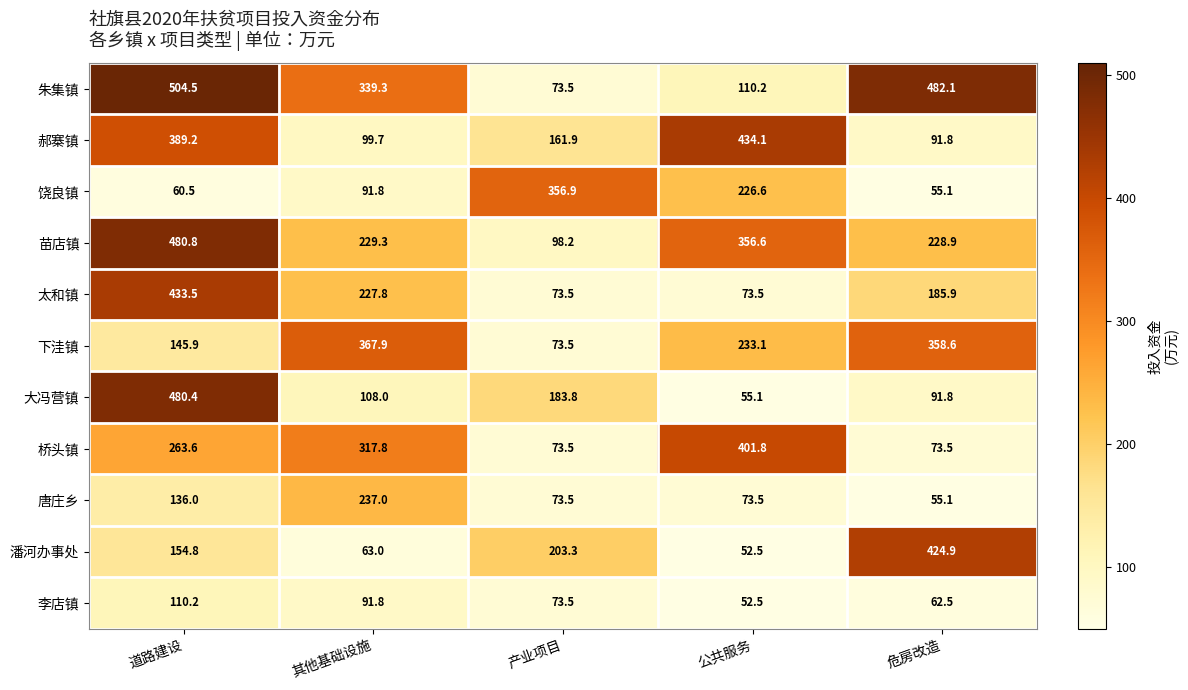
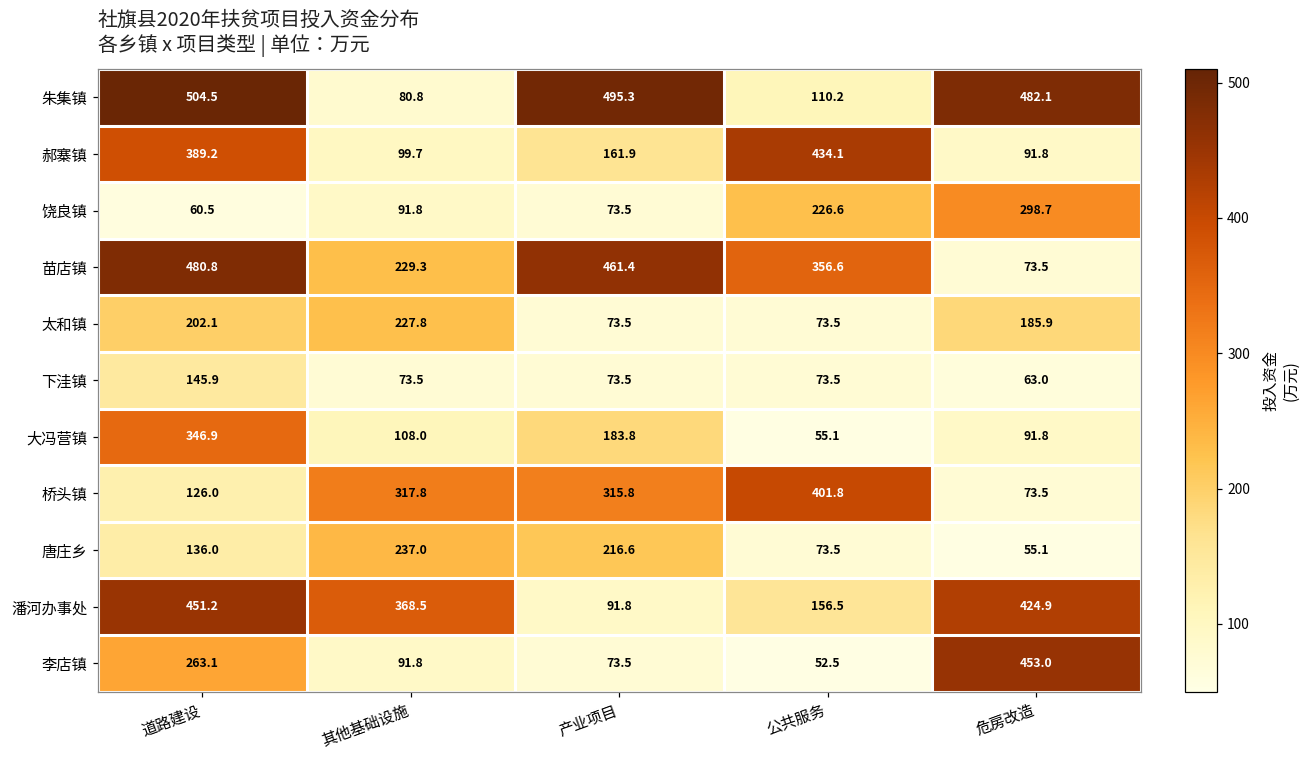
朱集镇, 其他基础设施: 339.3 -> 80.8
朱集镇, 产业项目: 73.5 -> 495.3
饶良镇, 产业项目: 356.9 -> 73.5
饶良镇, 危房改造: 55.1 -> 298.7
苗店镇, 产业项目: 98.2 -> 461.4
苗店镇, 危房改造: 228.9 -> 73.5
太和镇, 道路建设: 433.5 -> 202.1
下洼镇, 其他基础设施: 367.9 -> 73.5
下洼镇, 公共服务: 233.1 -> 73.5
下洼镇, 危房改造: 358.6 -> 63.0
大冯营镇, 道路建设: 480.4 -> 346.9
桥头镇, 道路建设: 263.6 -> 126.0
桥头镇, 产业项目: 73.5 -> 315.8
唐庄乡, 产业项目: 73.5 -> 216.6
潘河办事处, 道路建设: 154.8 -> 451.2
潘河办事处, 其他基础设施: 63.0 -> 368.5
潘河办事处, 产业项目: 203.3 -> 91.8
潘河办事处, 公共服务: 52.5 -> 156.5
李店镇, 道路建设: 110.2 -> 263.1
李店镇, 危房改造: 62.5 -> 453.0
